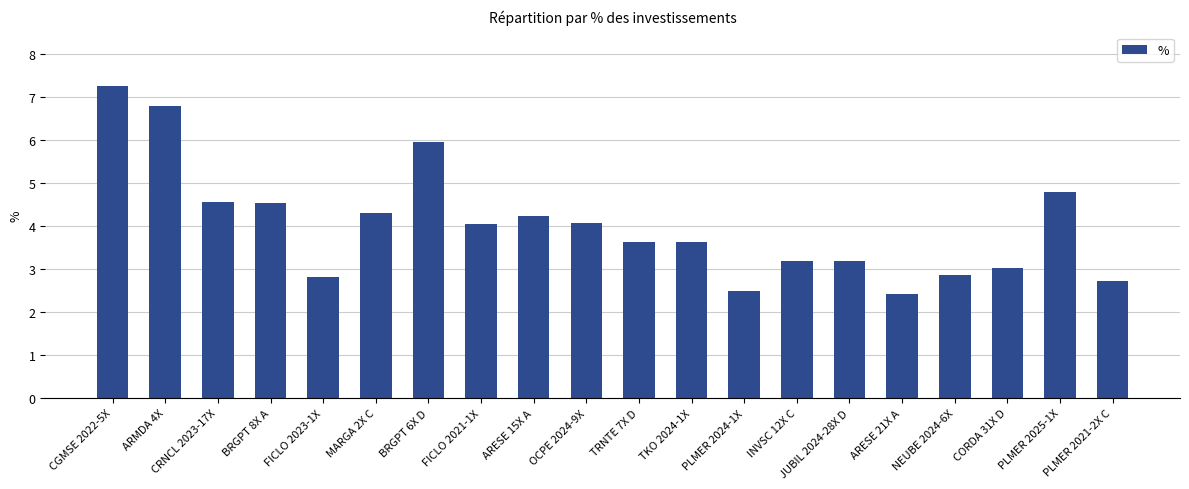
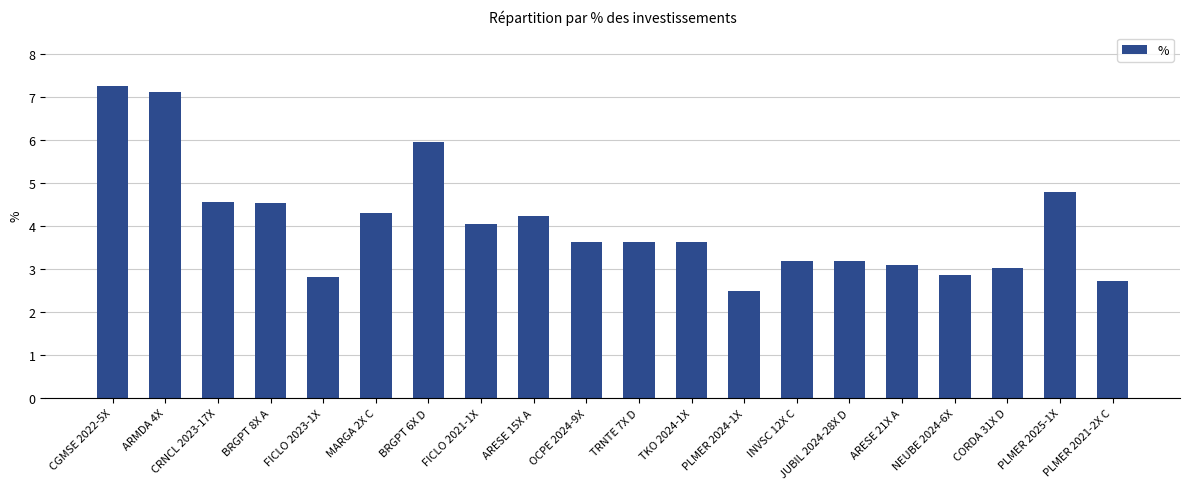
ARMDA 4X: 6.8 -> 7.1
OCPE 2024-9X: 4.1 -> 3.6
ARESE 21X A: 2.4 -> 3.1
